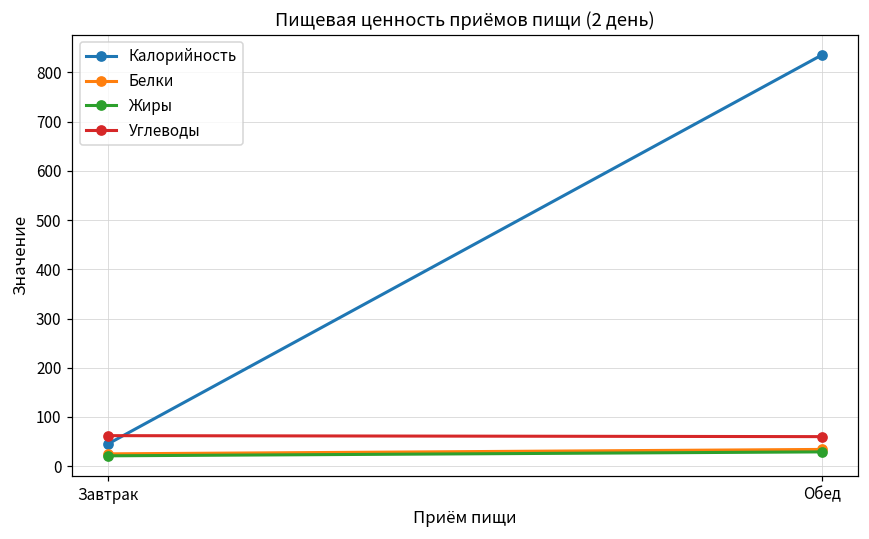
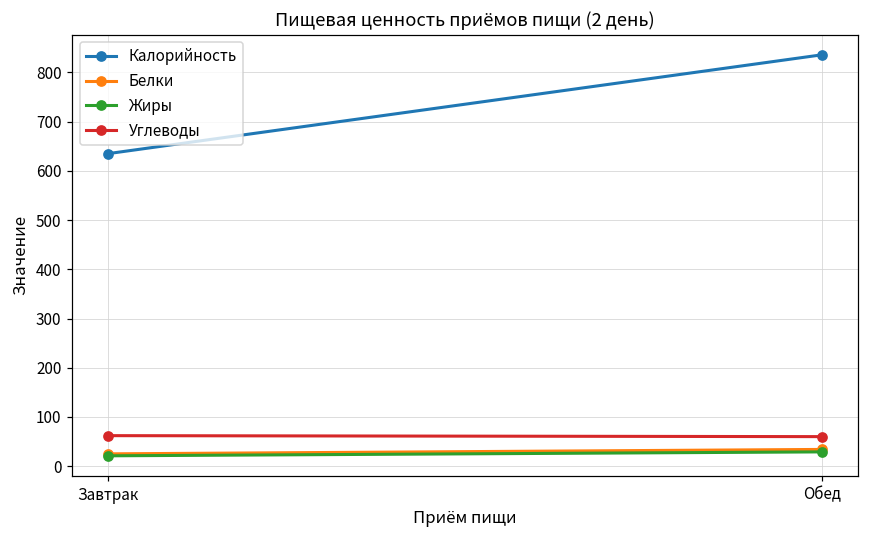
Калорийность, Завтрак: 50 -> 640
